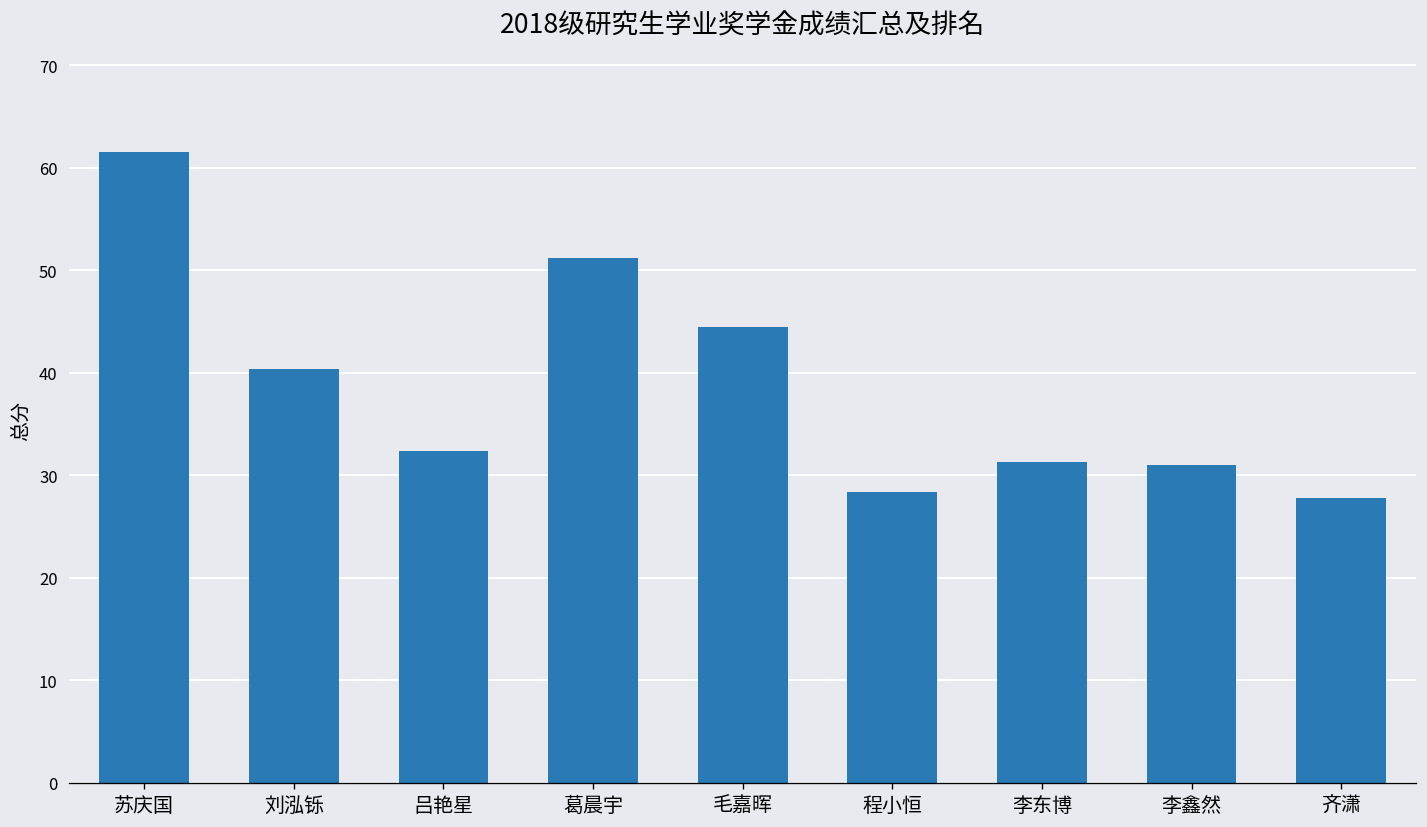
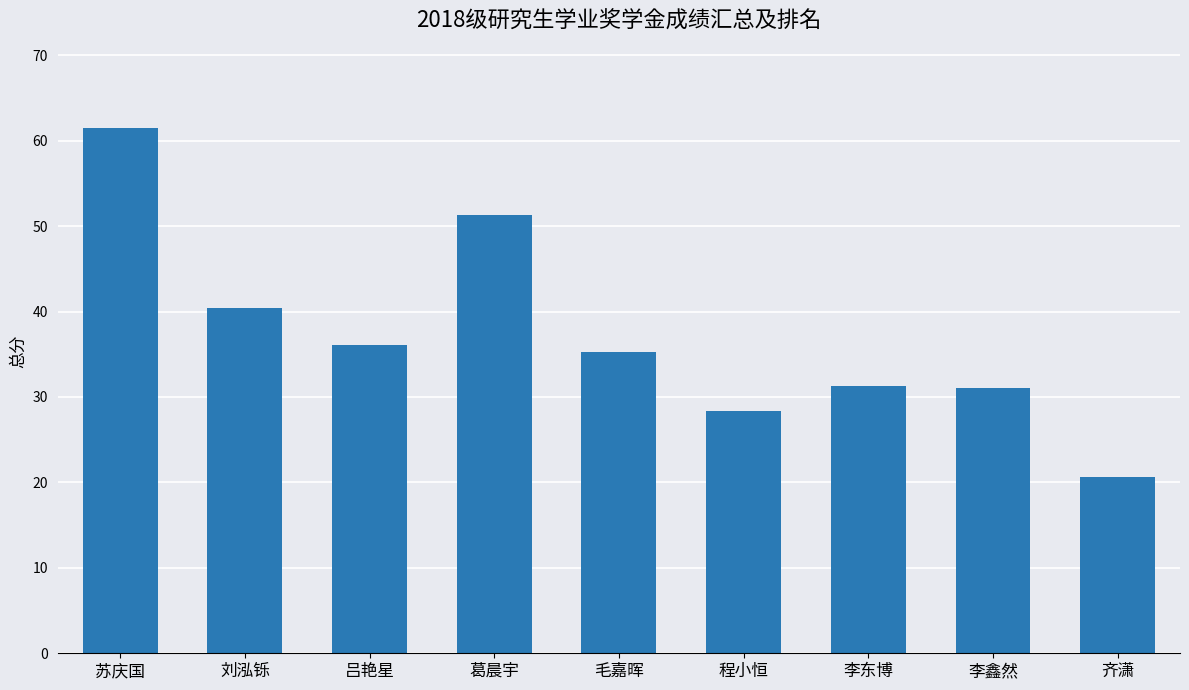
吕艳星: 32 -> 36
毛嘉晖: 44 -> 35
齐潇: 28 -> 21
